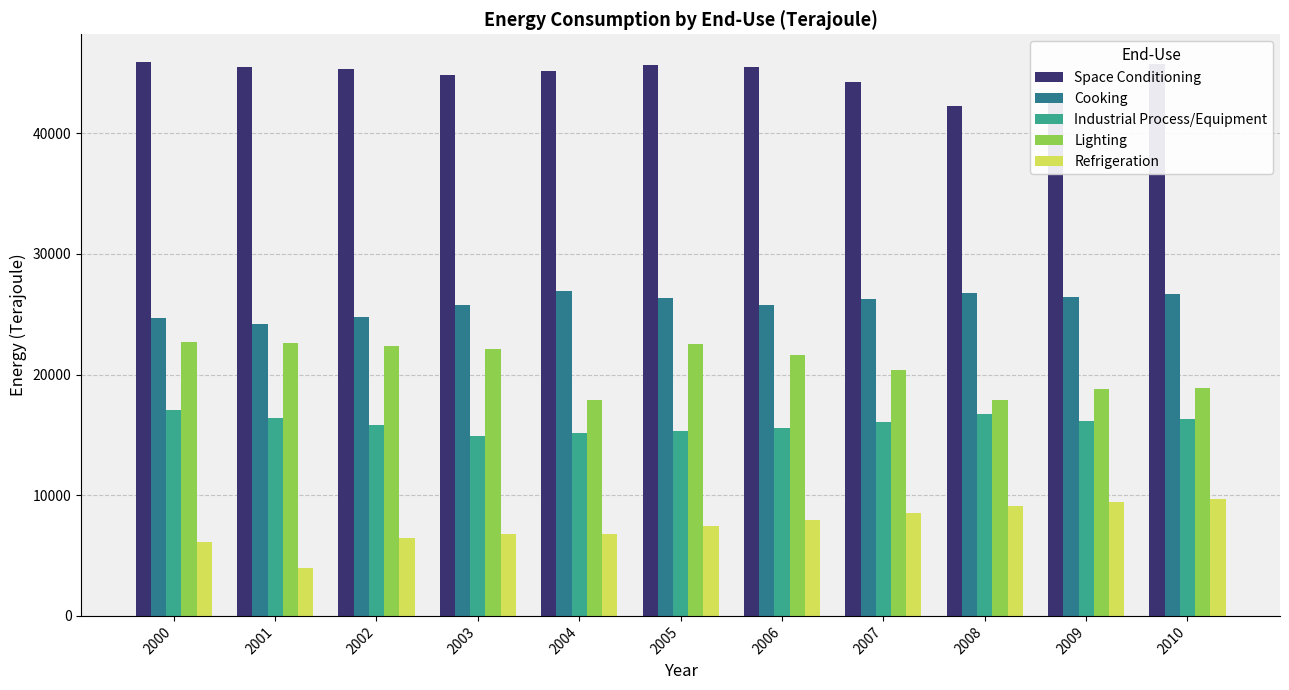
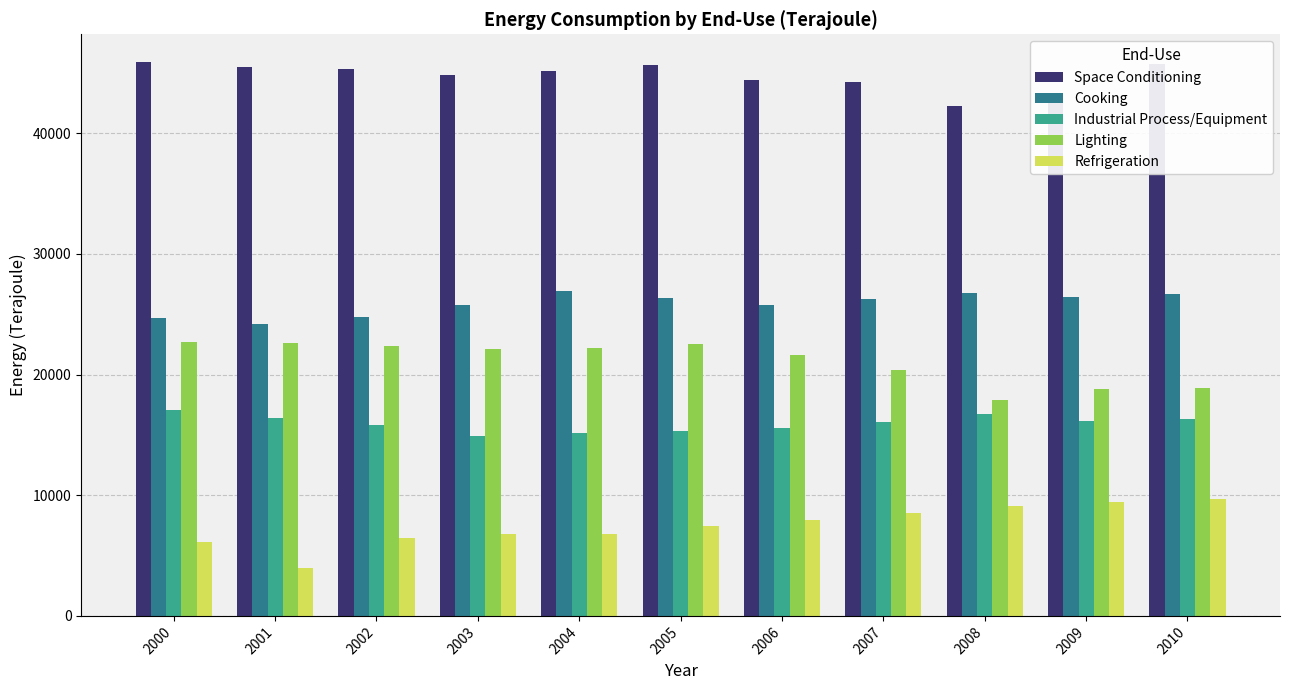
Lighting, 2004: 17900 -> 22200
Space Conditioning, 2006: 45500 -> 44400
